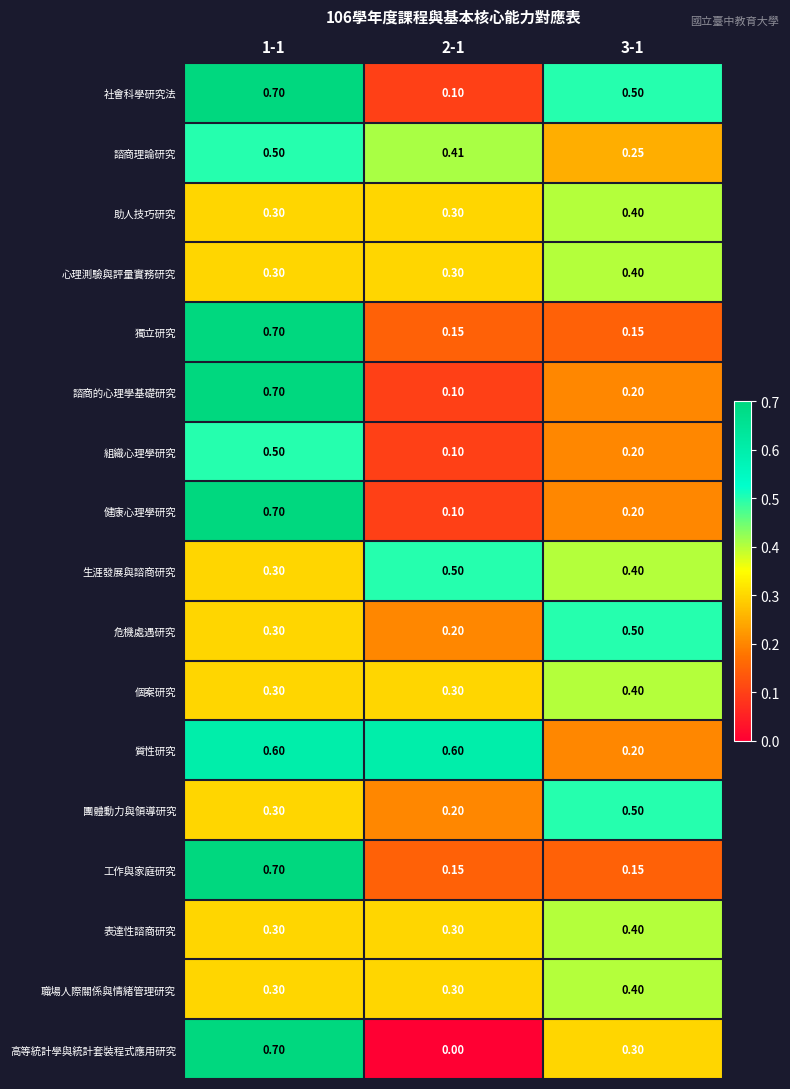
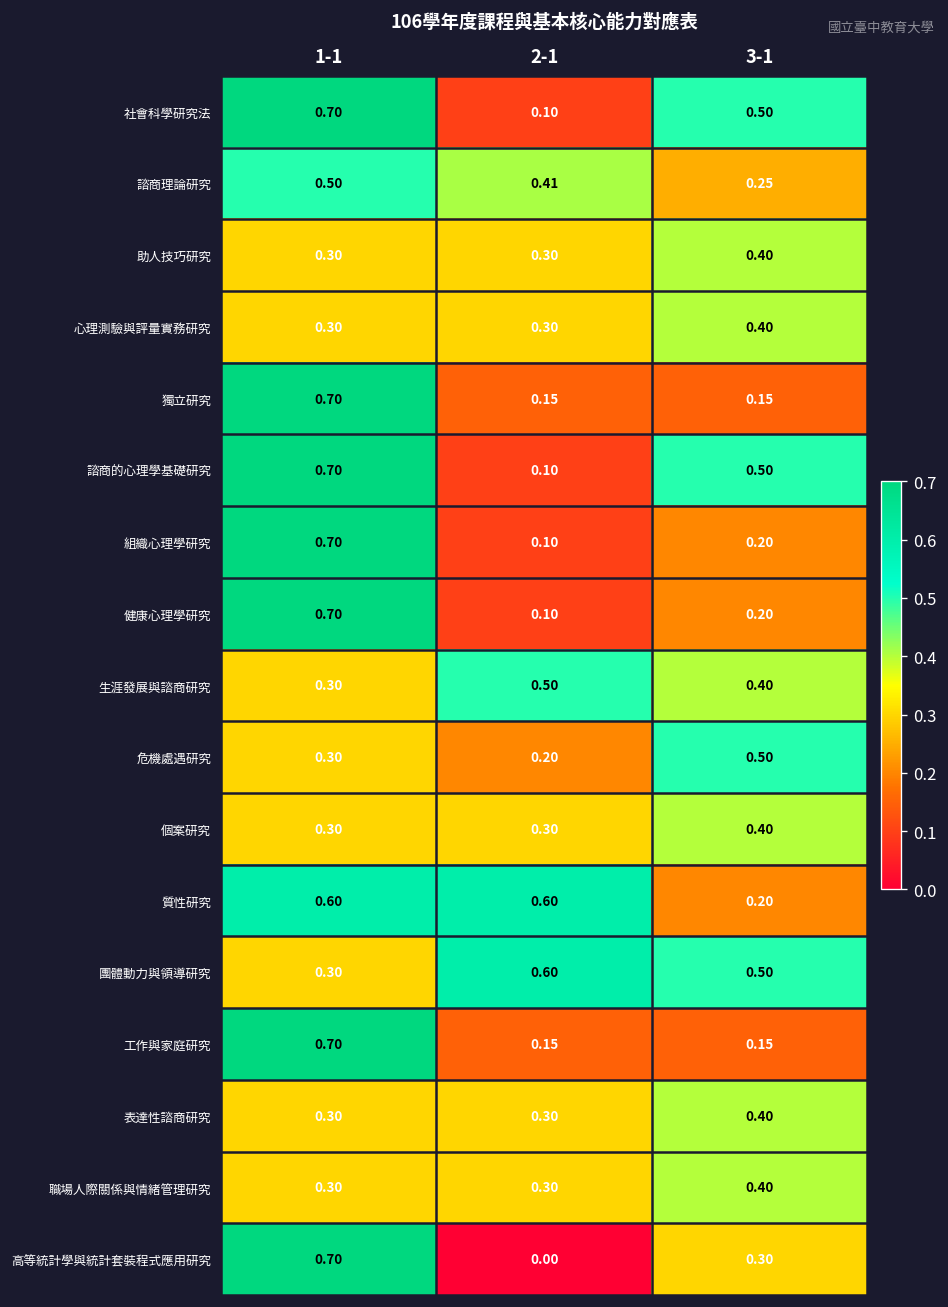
諮商的心理學基礎研究, 3-1: 0.20 -> 0.50
組織心理學研究, 1-1: 0.50 -> 0.70
團體動力與領導研究, 2-1: 0.20 -> 0.60
